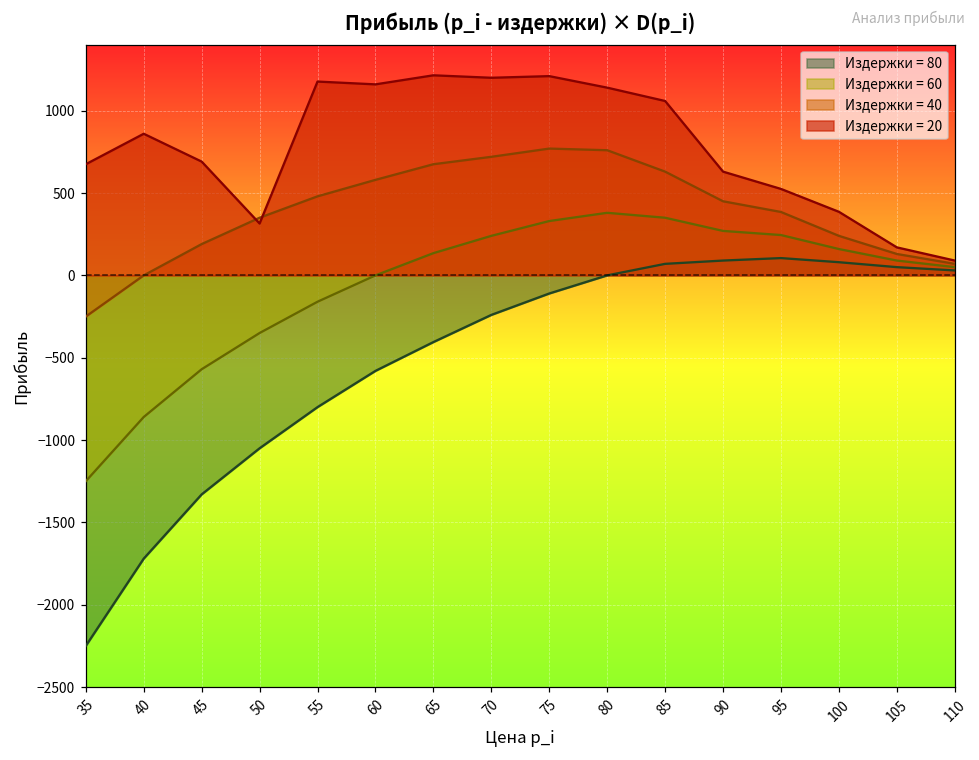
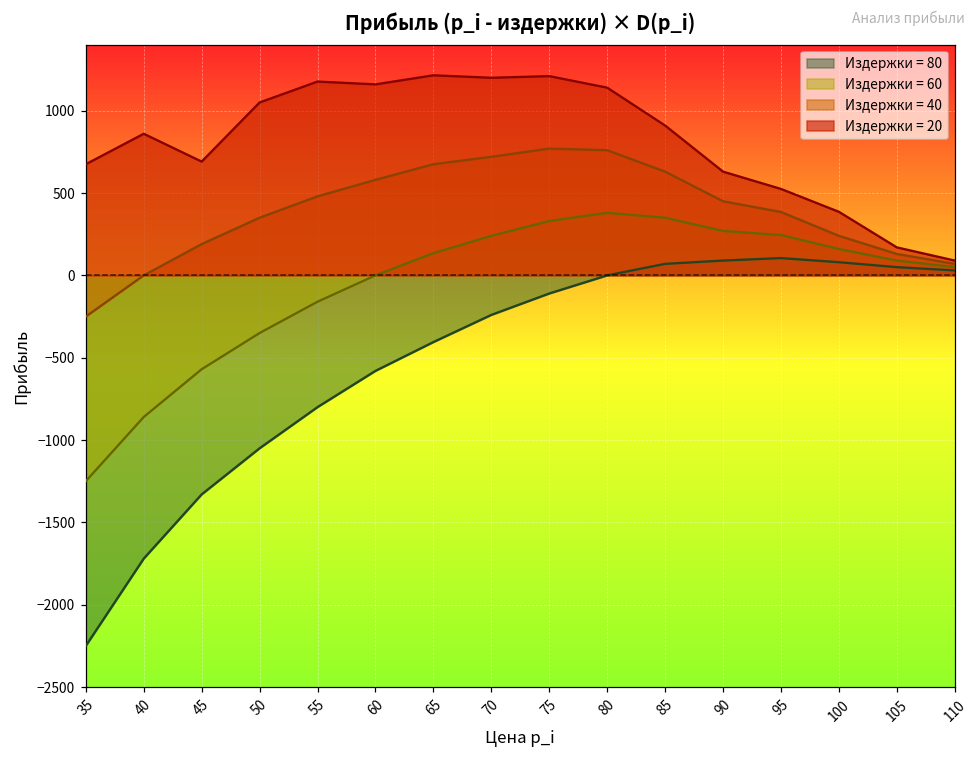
Издержки = 20, 50: 320 -> 1050
Издержки = 20, 85: 1060 -> 910
